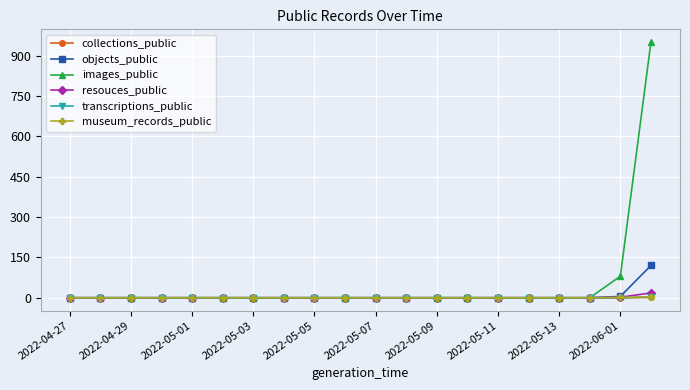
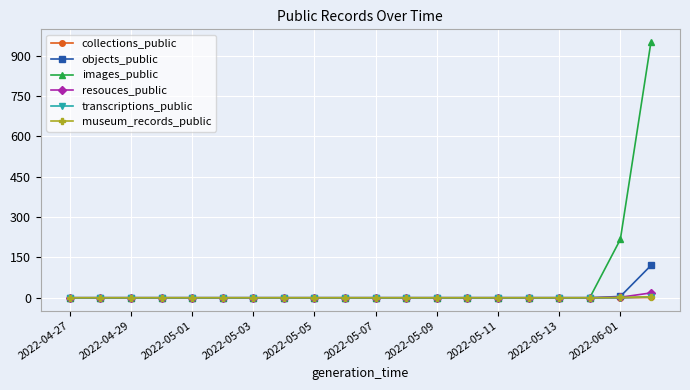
images_public, 2022-06-01: 80 -> 220
